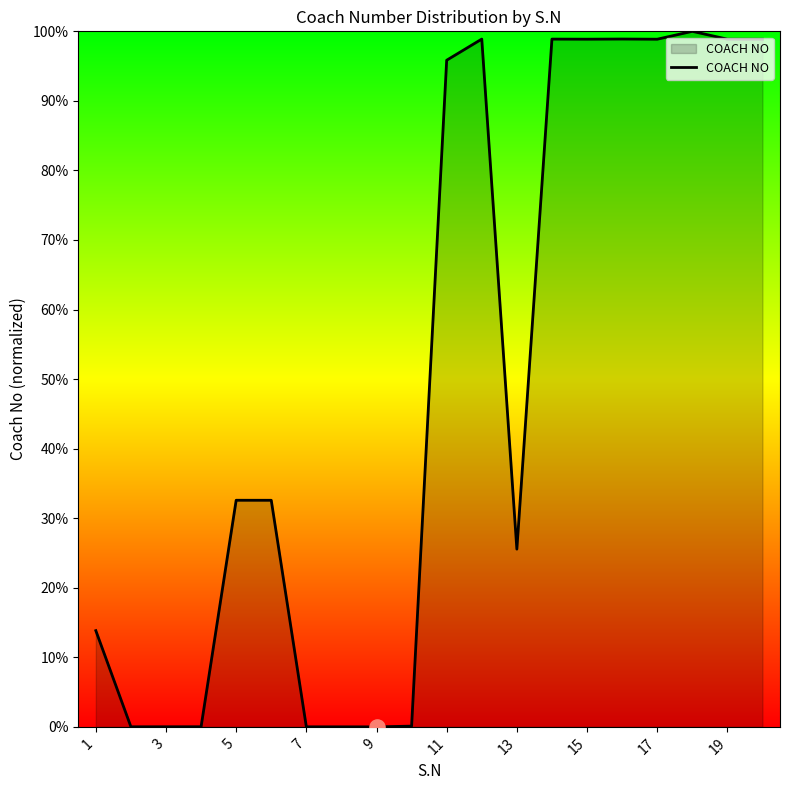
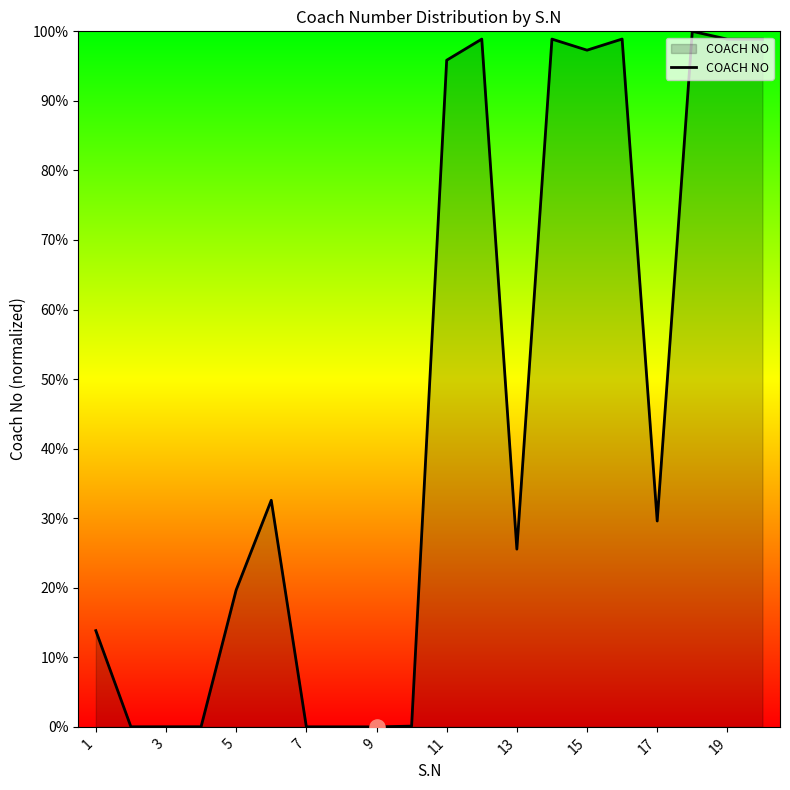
COACH NO, 5: 33% -> 20%
COACH NO, 15: 99% -> 97%
COACH NO, 17: 99% -> 30%
